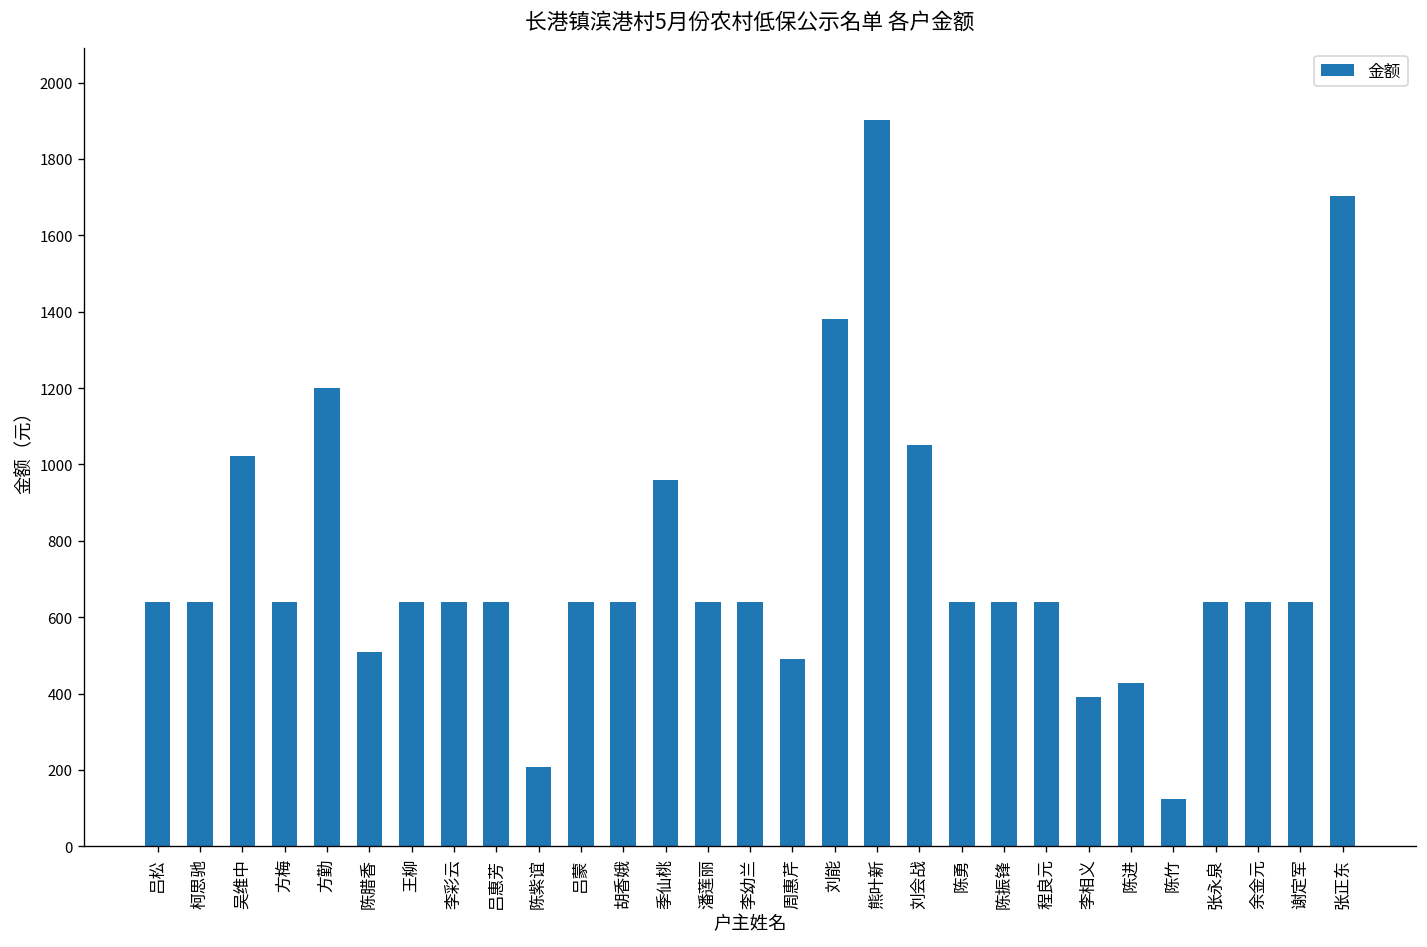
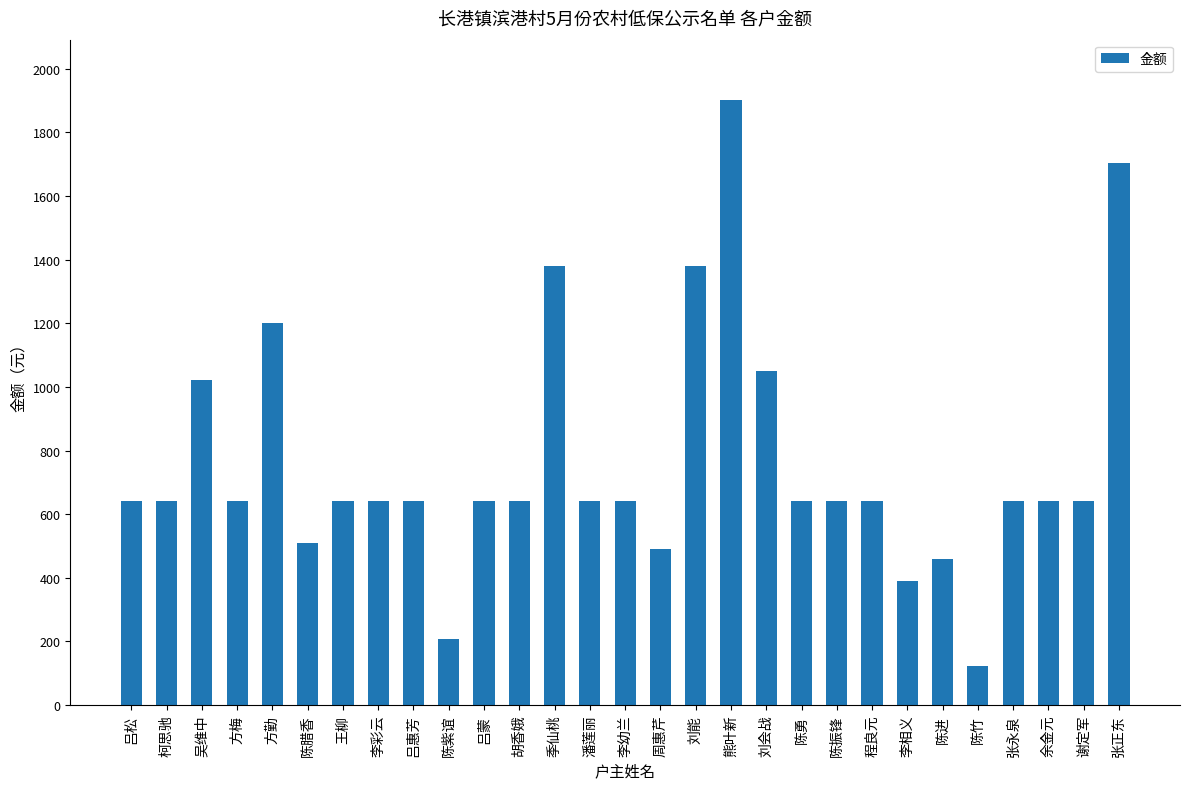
季仙桃: 960 -> 1380
陈进: 430 -> 460
